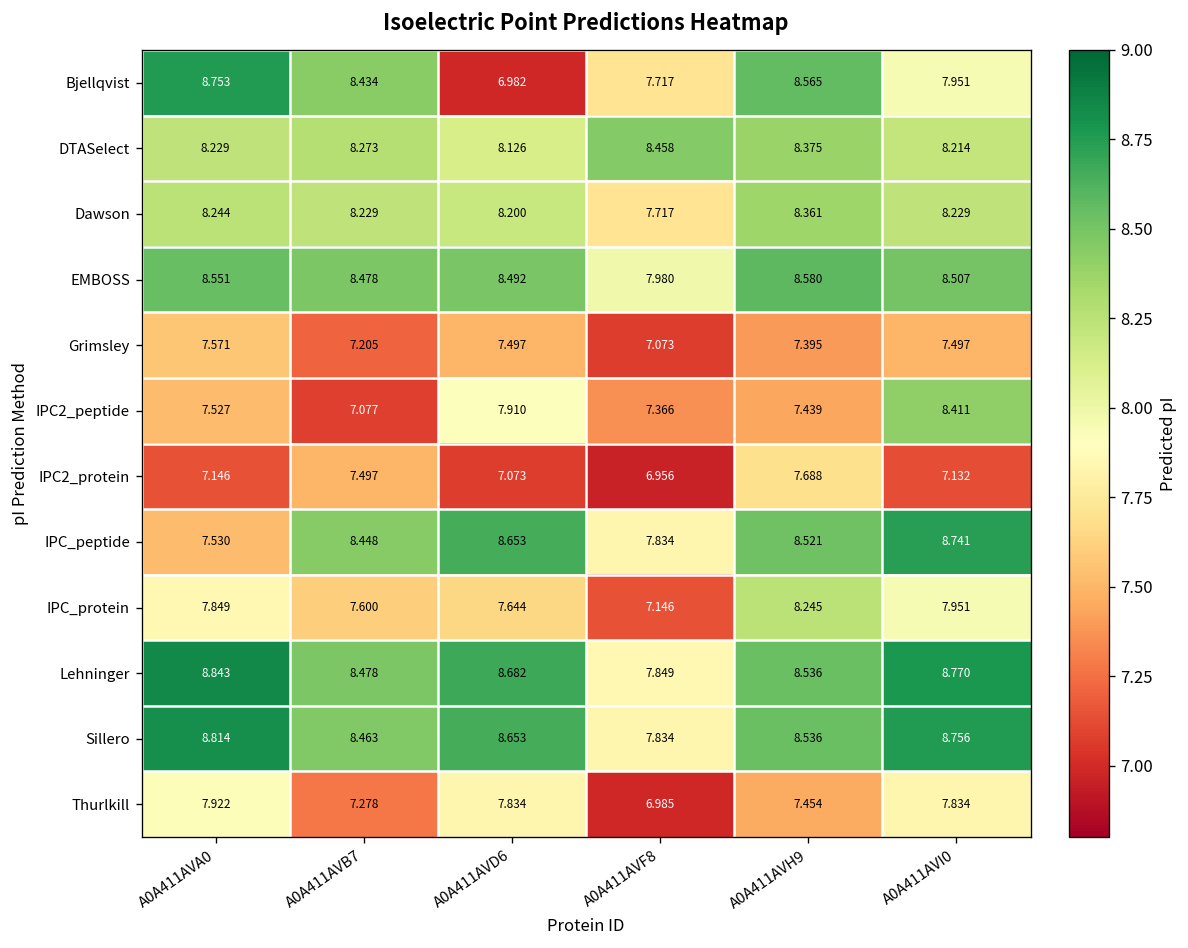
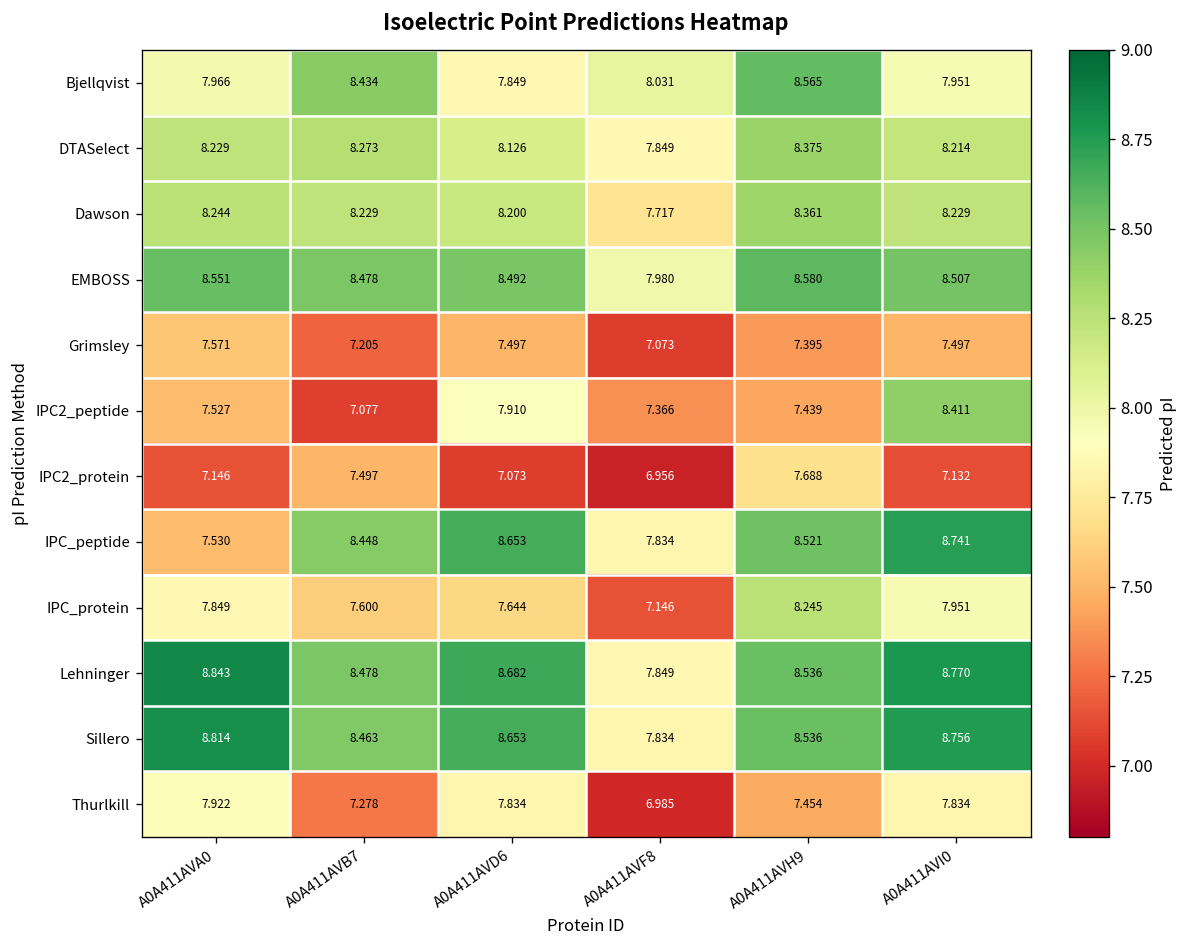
Bjellqvist, A0A411AVA0: 8.753 -> 7.966
Bjellqvist, A0A411AVD6: 6.982 -> 7.849
Bjellqvist, A0A411AVF8: 7.717 -> 8.031
DTASelect, A0A411AVF8: 8.458 -> 7.849
